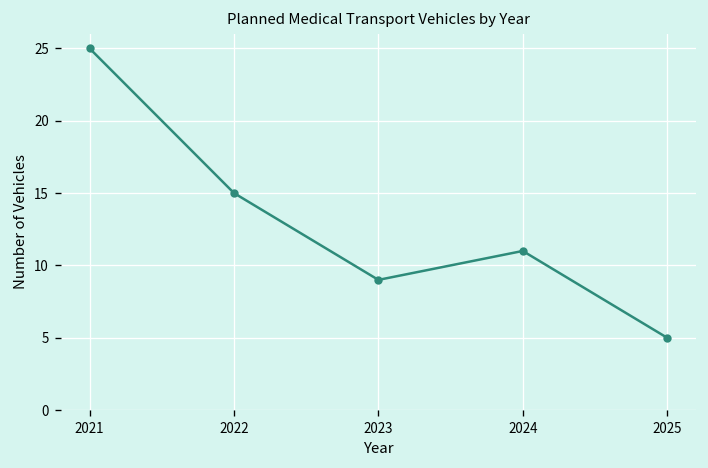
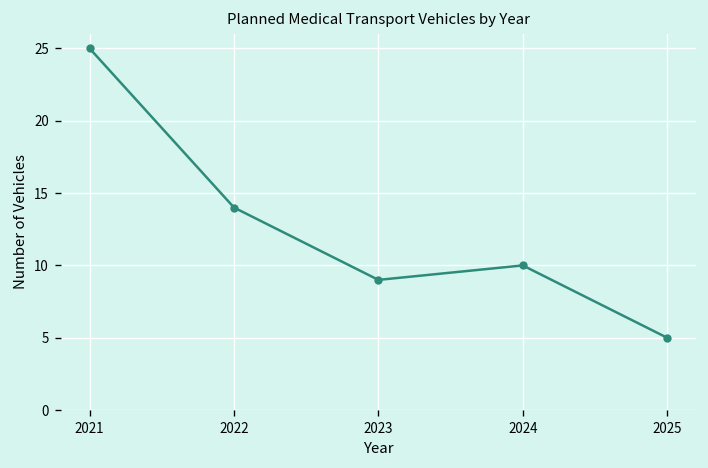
2022: 15 -> 14
2024: 11 -> 10
